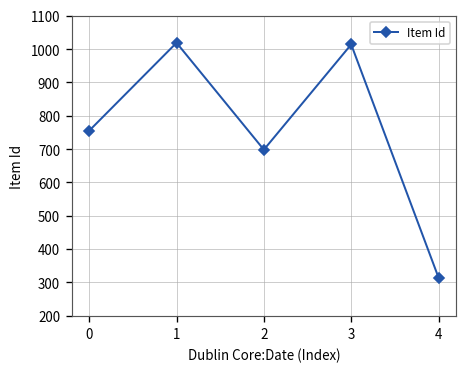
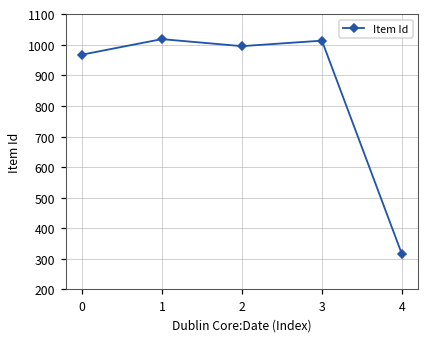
0: 760 -> 970
2: 700 -> 1000
